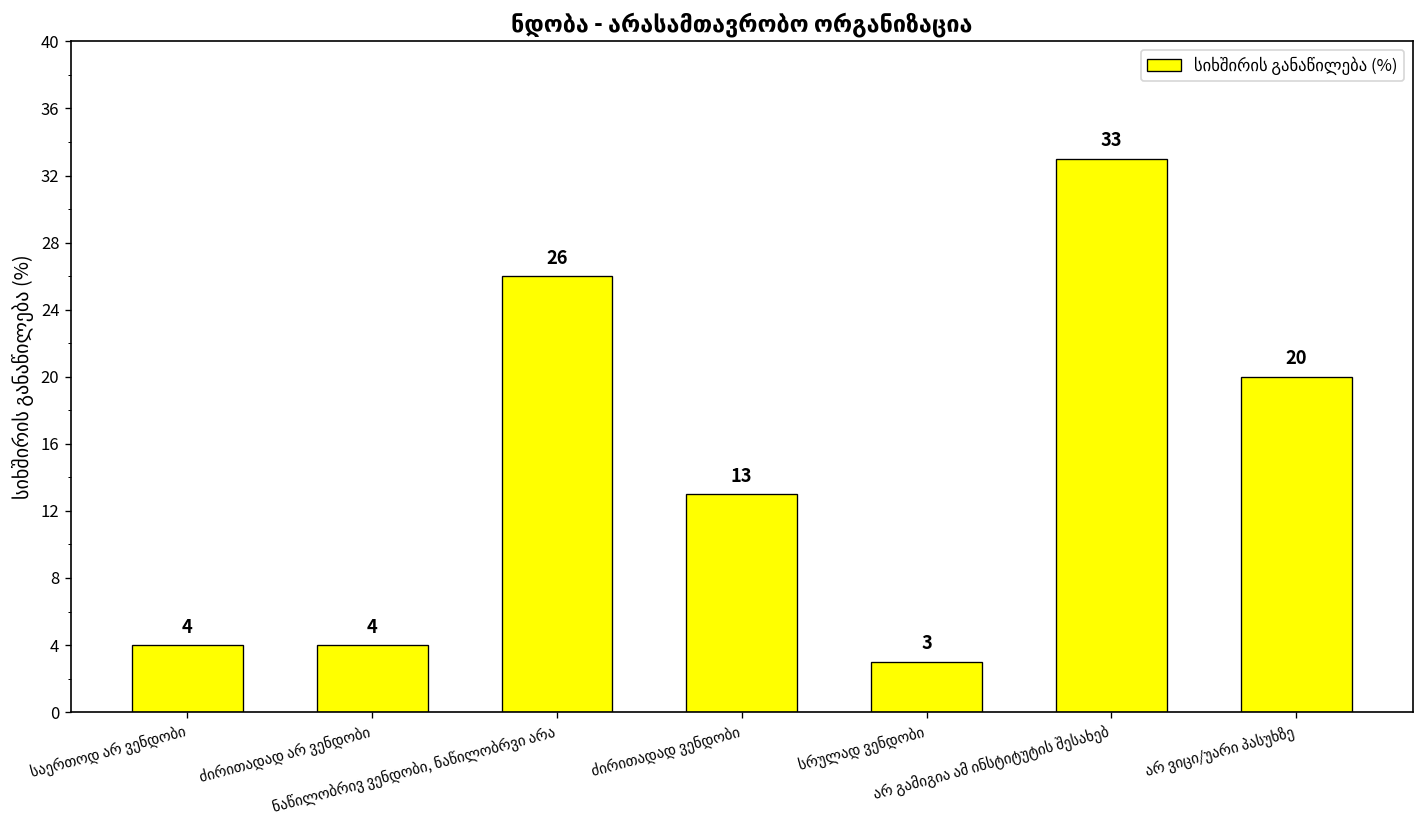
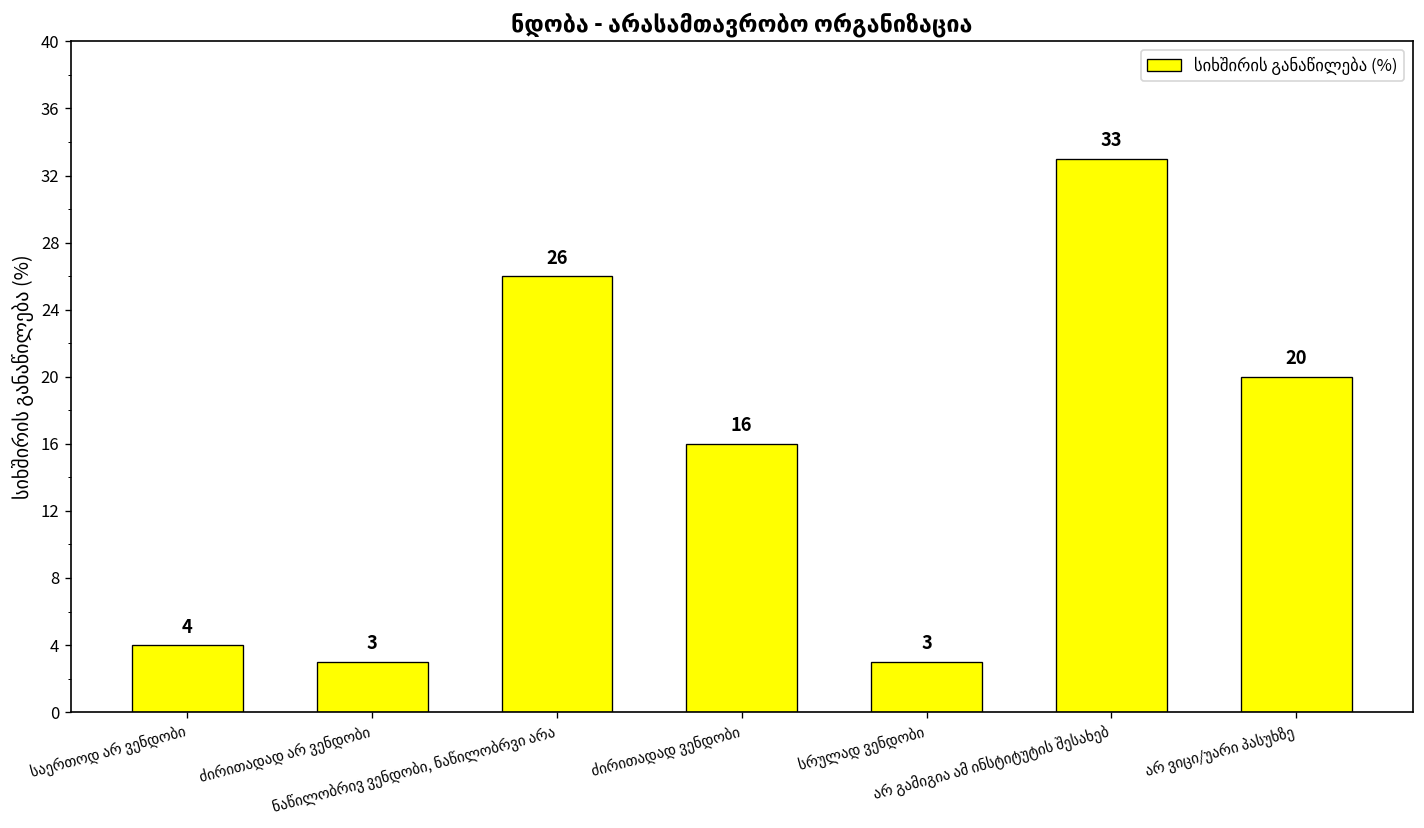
ძირითადად არ ვენდობი: 4 -> 3
ძირითადად ვენდობი: 13 -> 16
